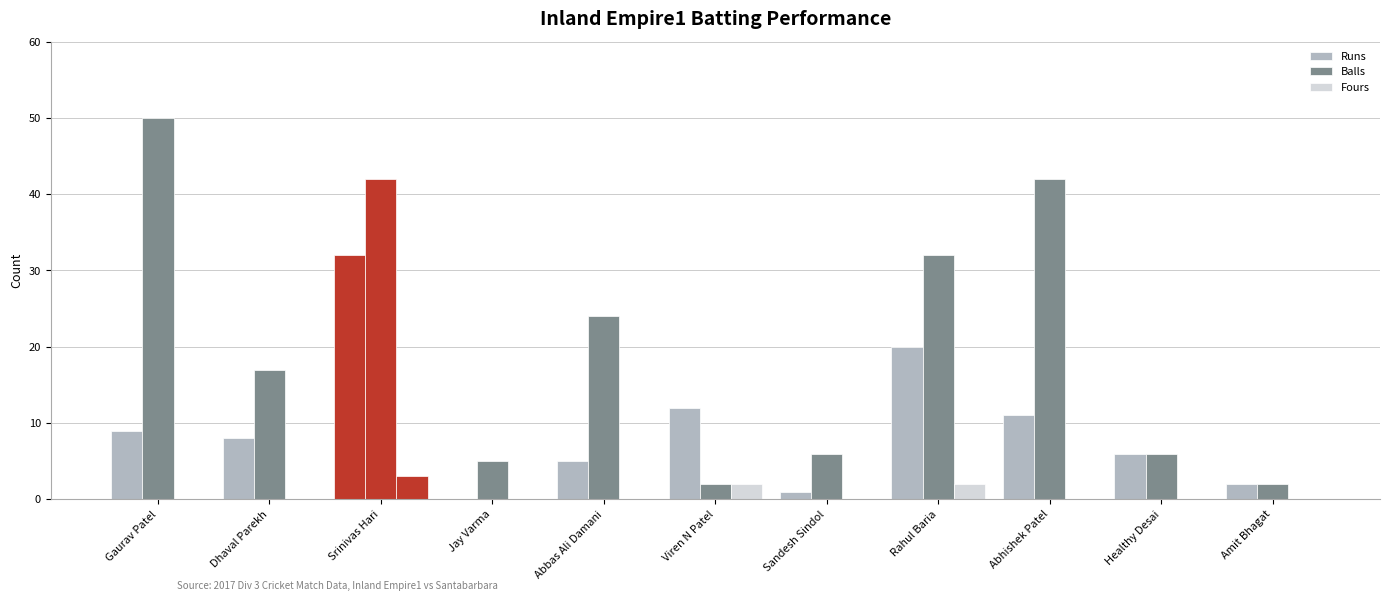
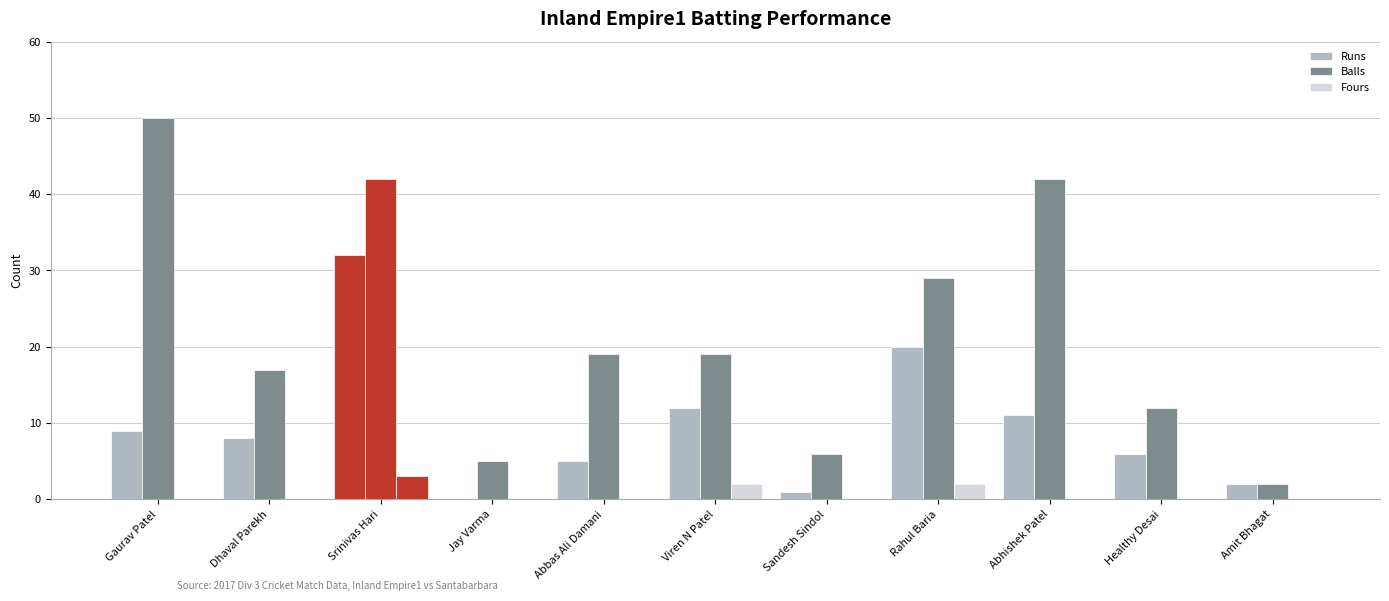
Balls, Abbas Ali Damani: 24 -> 19
Balls, Viren N Patel: 2 -> 19
Balls, Rahul Baria: 32 -> 29
Balls, Healthy Desai: 6 -> 12
